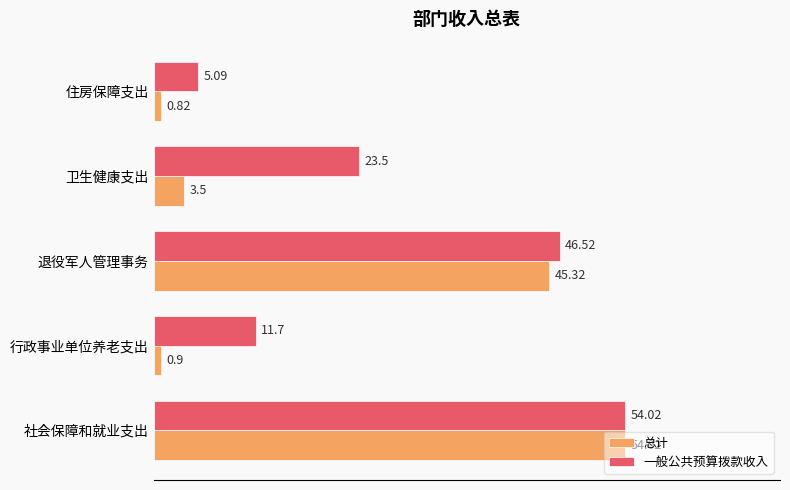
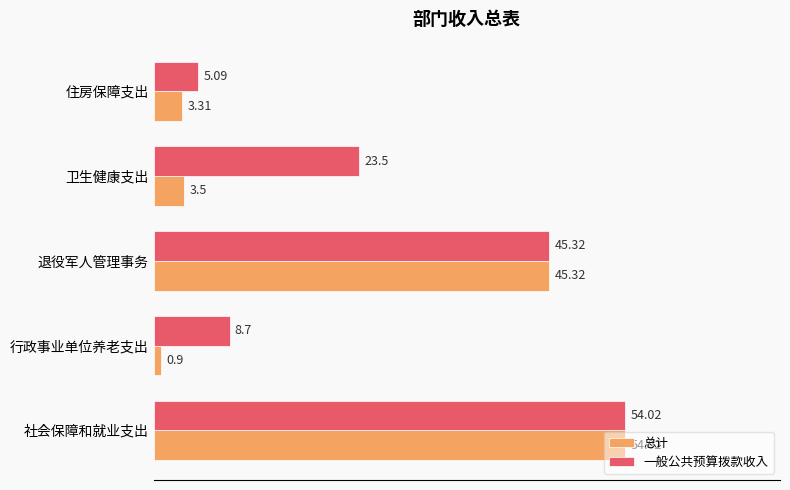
总计, 住房保障支出: 0.82 -> 3.31
一般公共预算拨款收入, 退役军人管理事务: 46.52 -> 45.32
一般公共预算拨款收入, 行政事业单位养老支出: 11.7 -> 8.7
